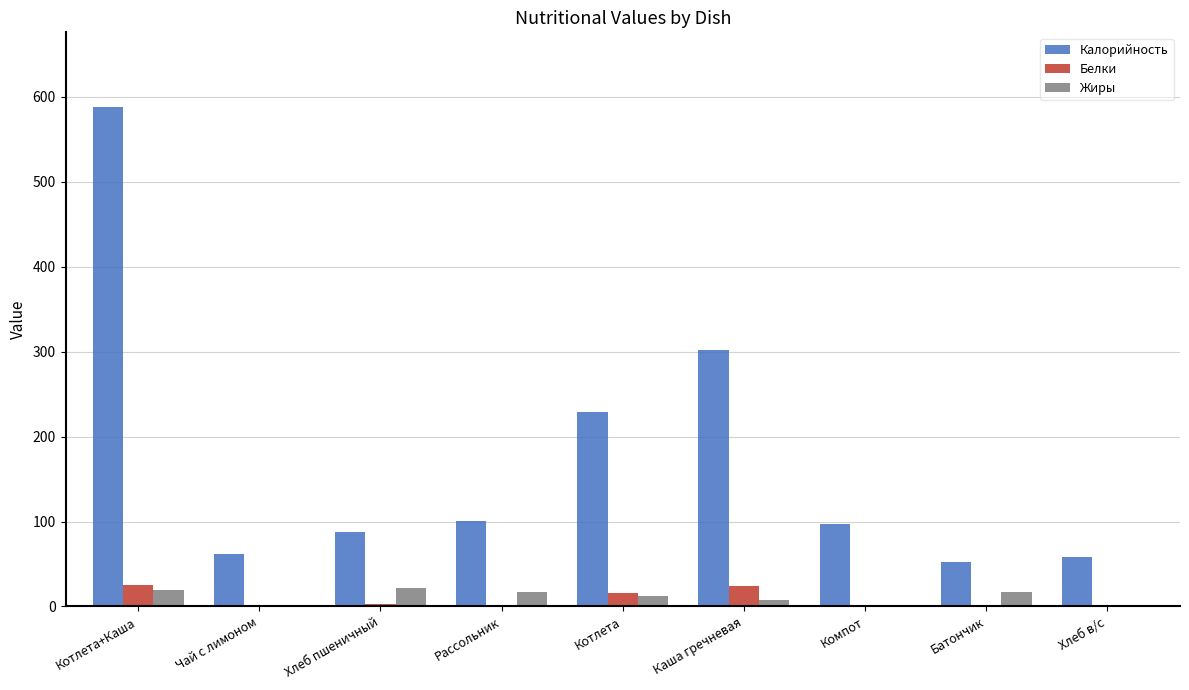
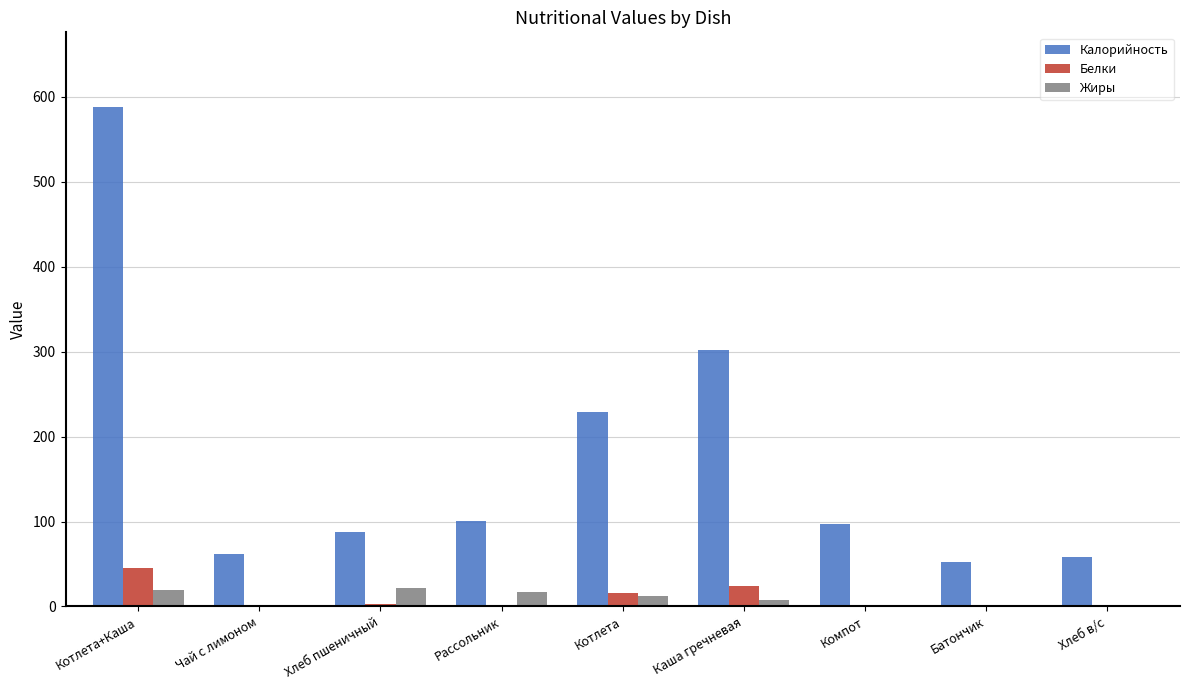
Белки, Котлета+Каша: 30 -> 50
Жиры, Батончик: 20 -> 0
